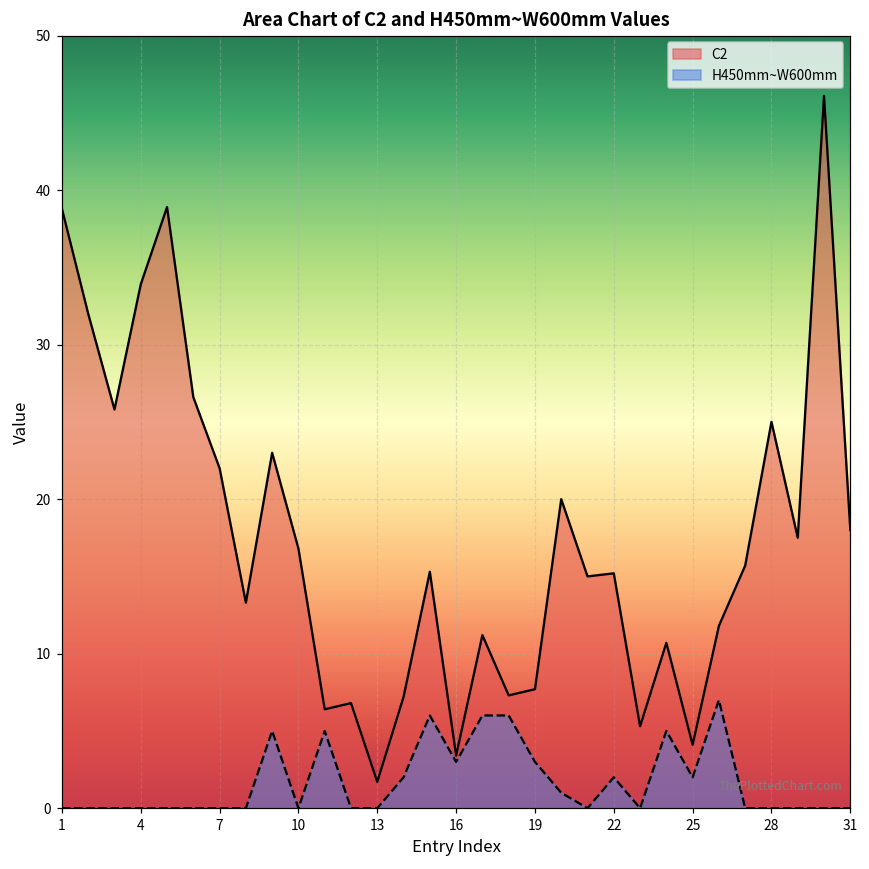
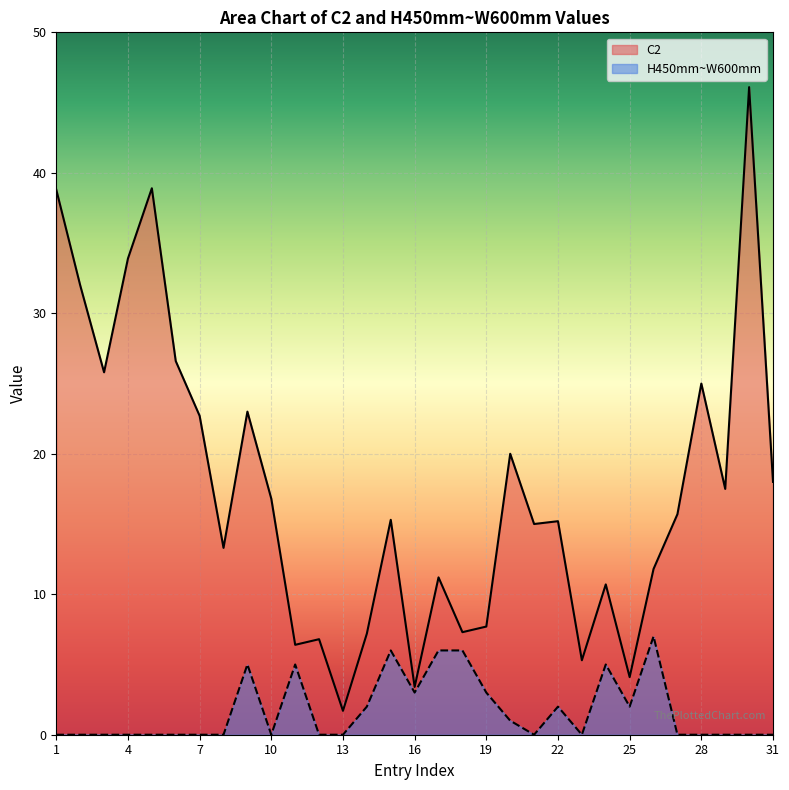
C2, 7: 22.0 -> 22.7
